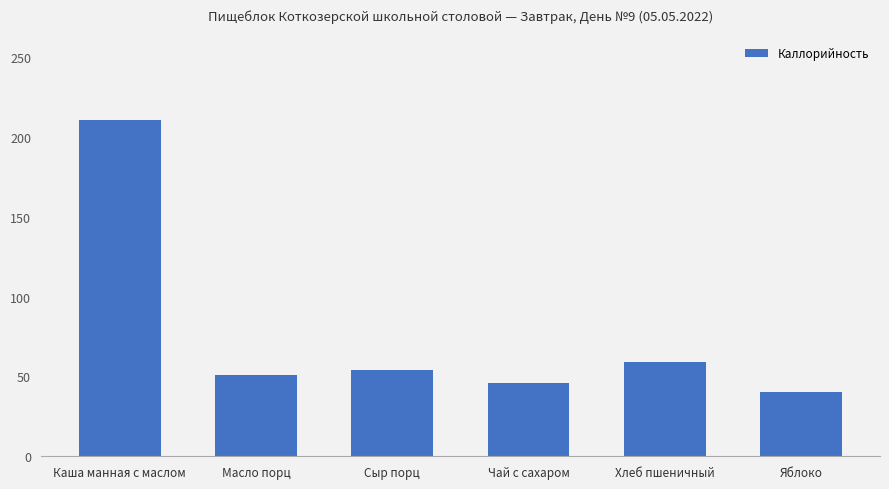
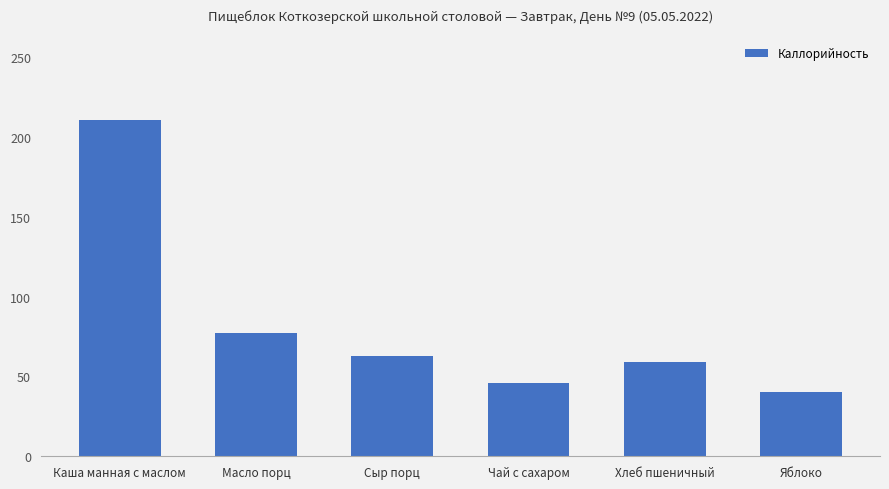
Масло порц: 51 -> 77
Сыр порц: 54 -> 63
